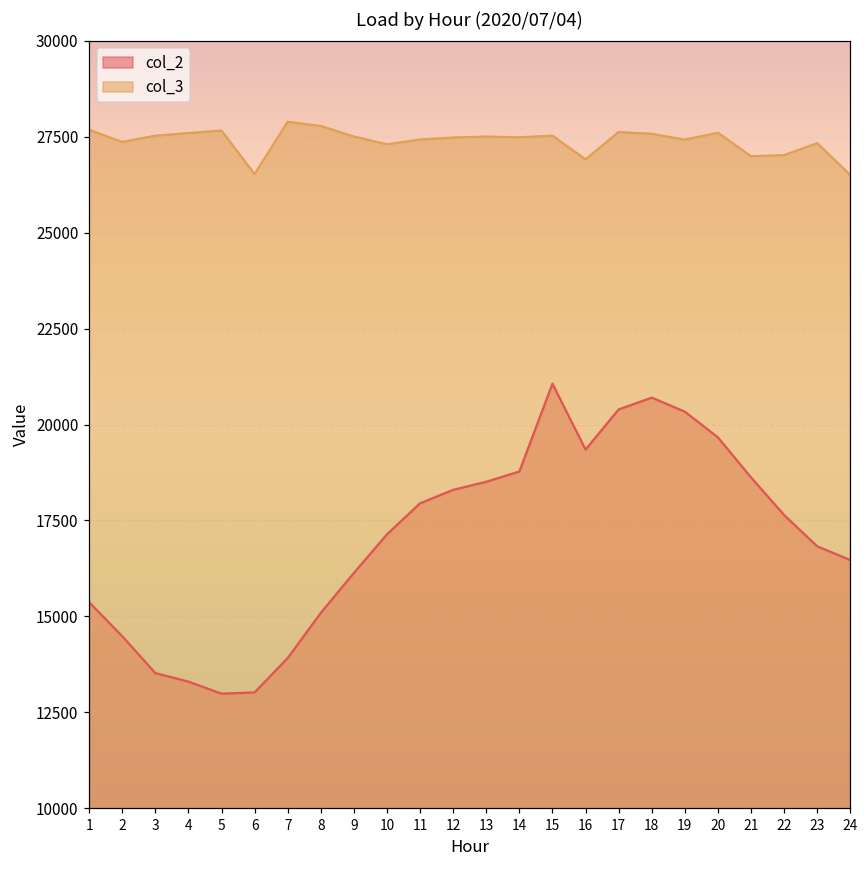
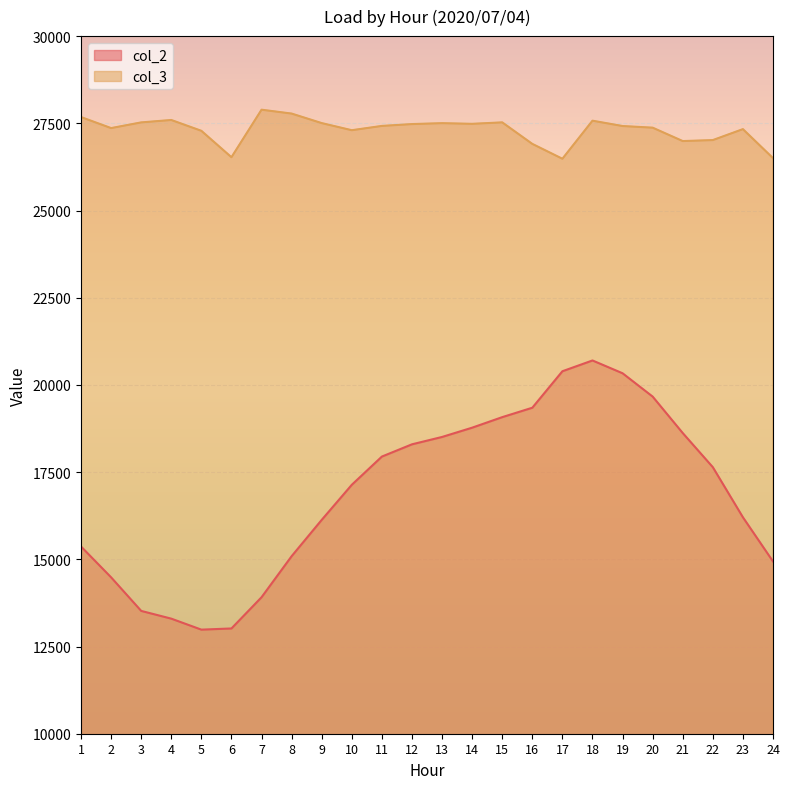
col_3, 5: 27700 -> 27300
col_2, 15: 21100 -> 19100
col_3, 17: 27600 -> 26500
col_3, 20: 27600 -> 27400
col_2, 23: 16800 -> 16200
col_2, 24: 16500 -> 14900
